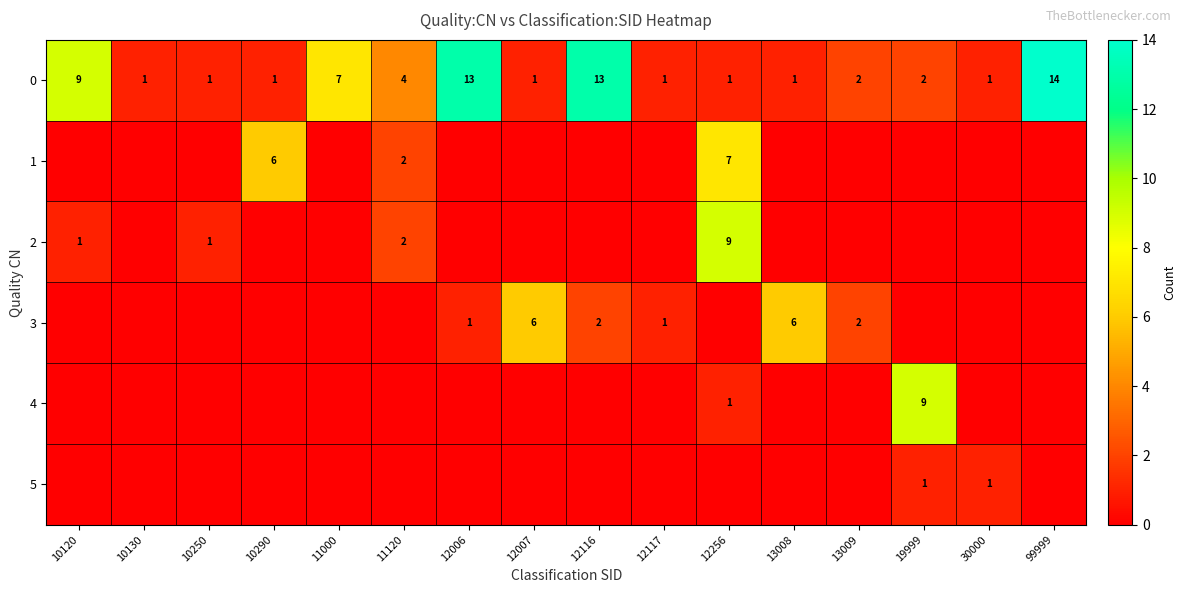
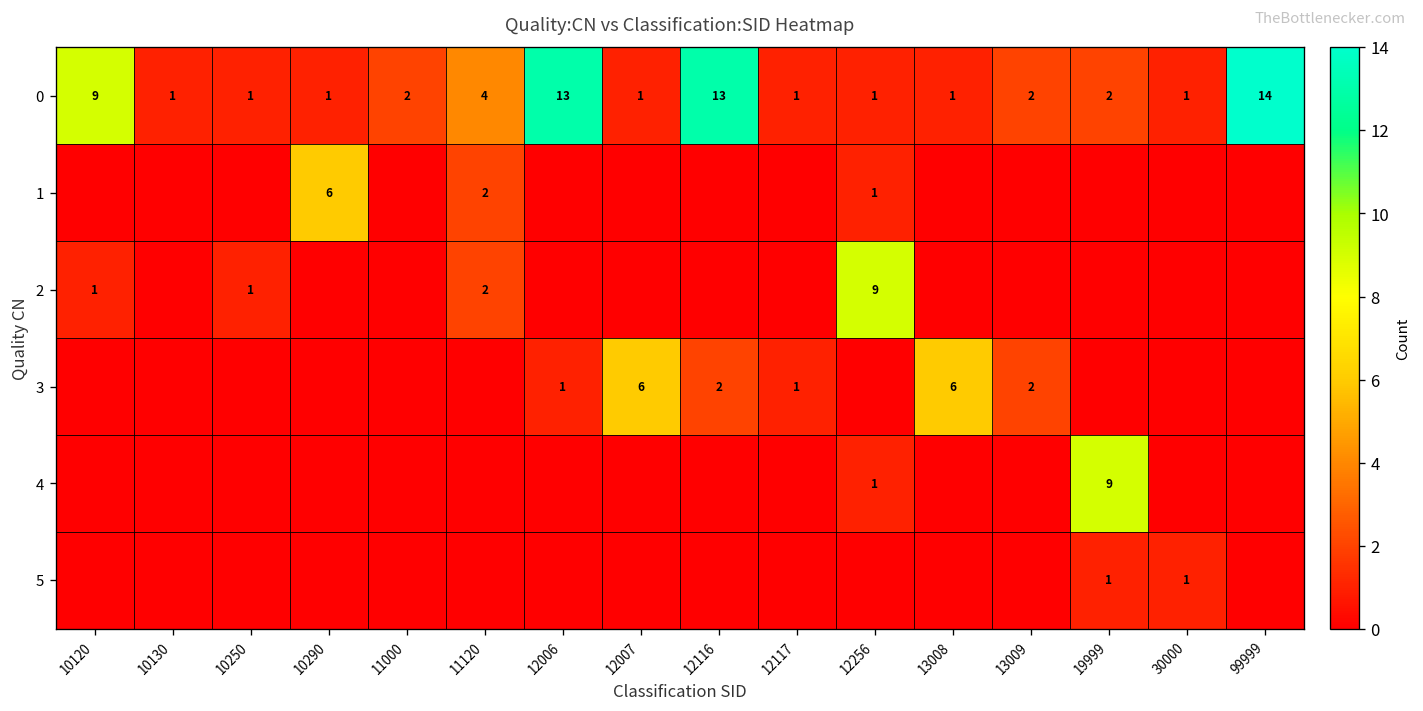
0, 11000: 7 -> 2
1, 12256: 7 -> 1
